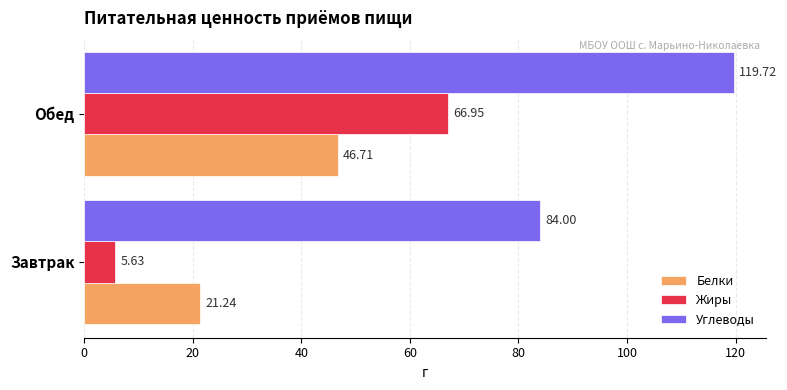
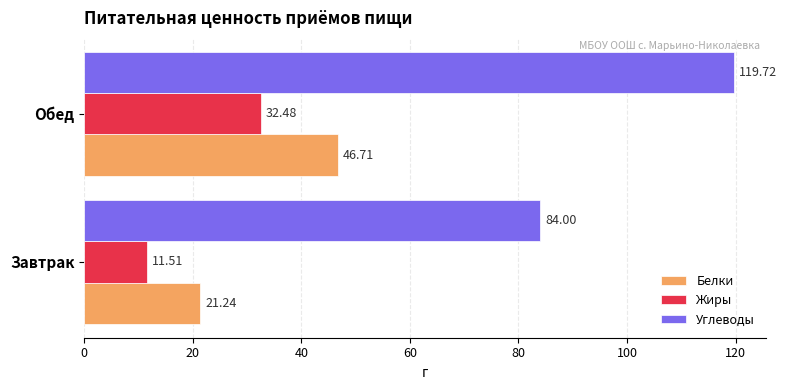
Жиры, Обед: 66.95 -> 32.48
Жиры, Завтрак: 5.63 -> 11.51
